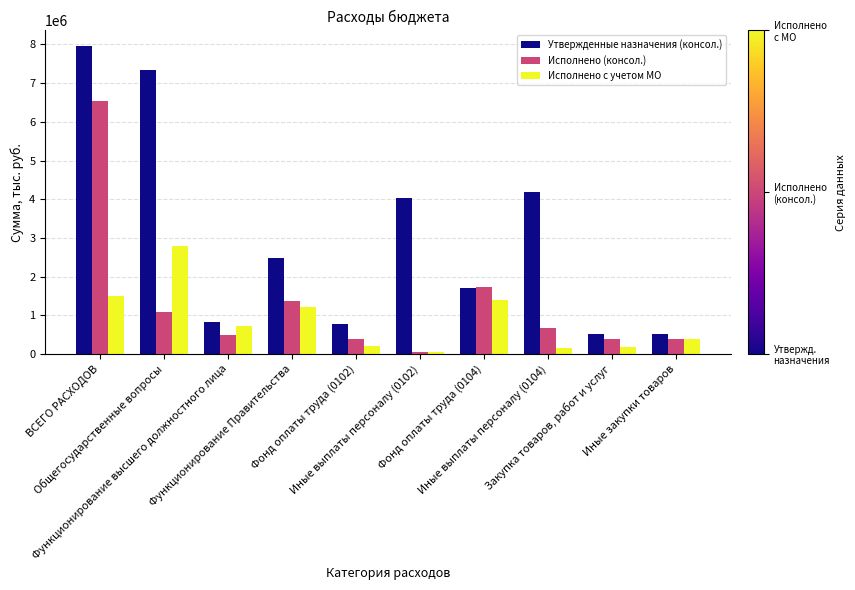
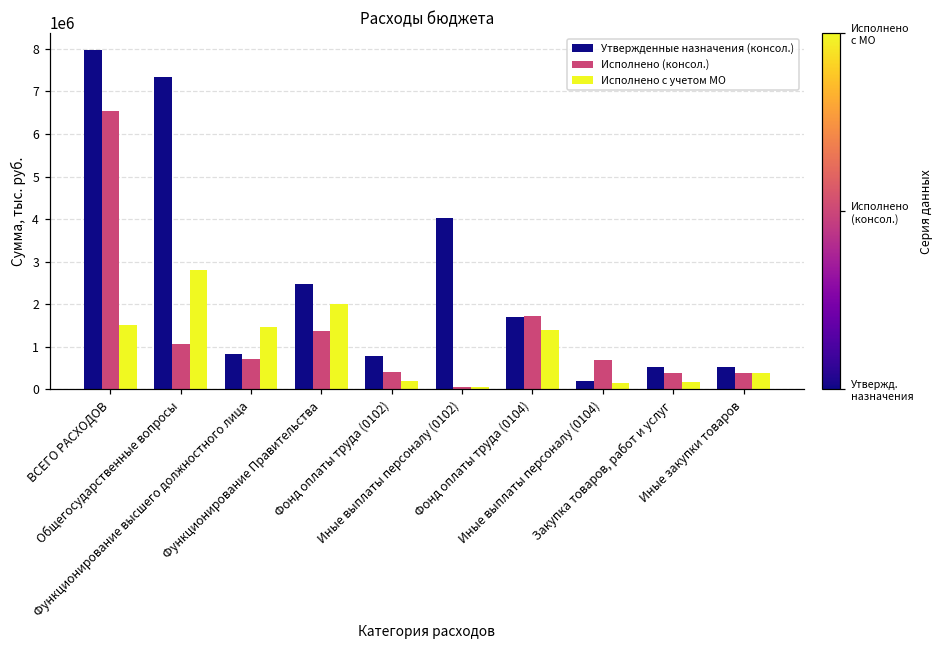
Исполнено (консол.), Функционирование высшего должностного лица: 500000 -> 700000
Исполнено с учетом МО, Функционирование высшего должностного лица: 700000 -> 1500000
Исполнено с учетом МО, Функционирование Правительства: 1200000 -> 2000000
Утвержденные назначения (консол.), Иные выплаты персоналу (0104): 4200000 -> 200000
